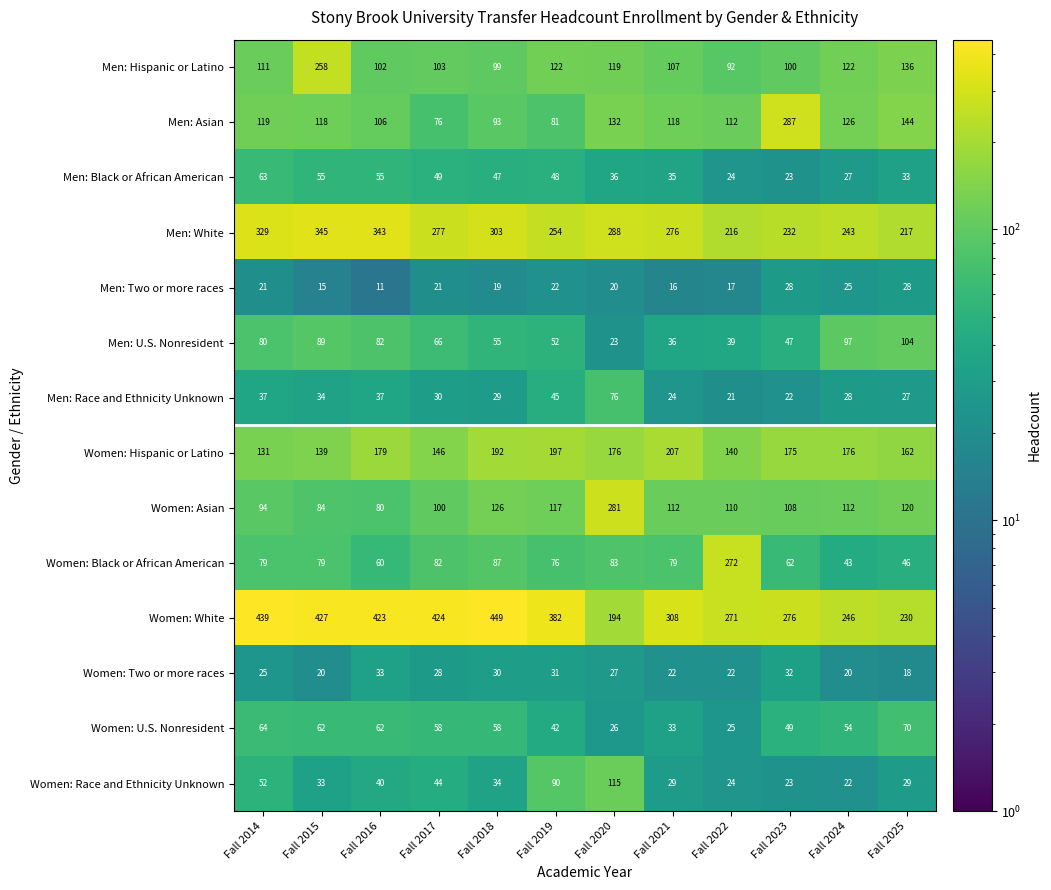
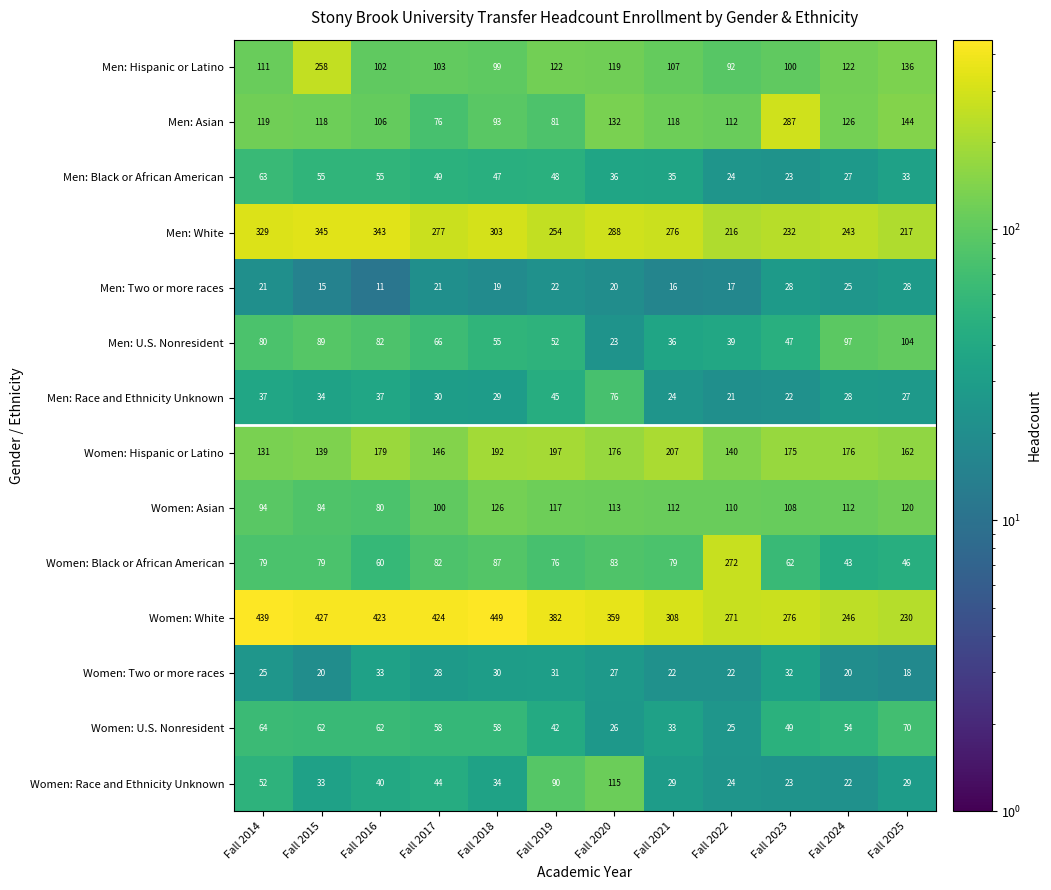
Women: Asian, Fall 2020: 281 -> 113
Women: White, Fall 2020: 194 -> 359
